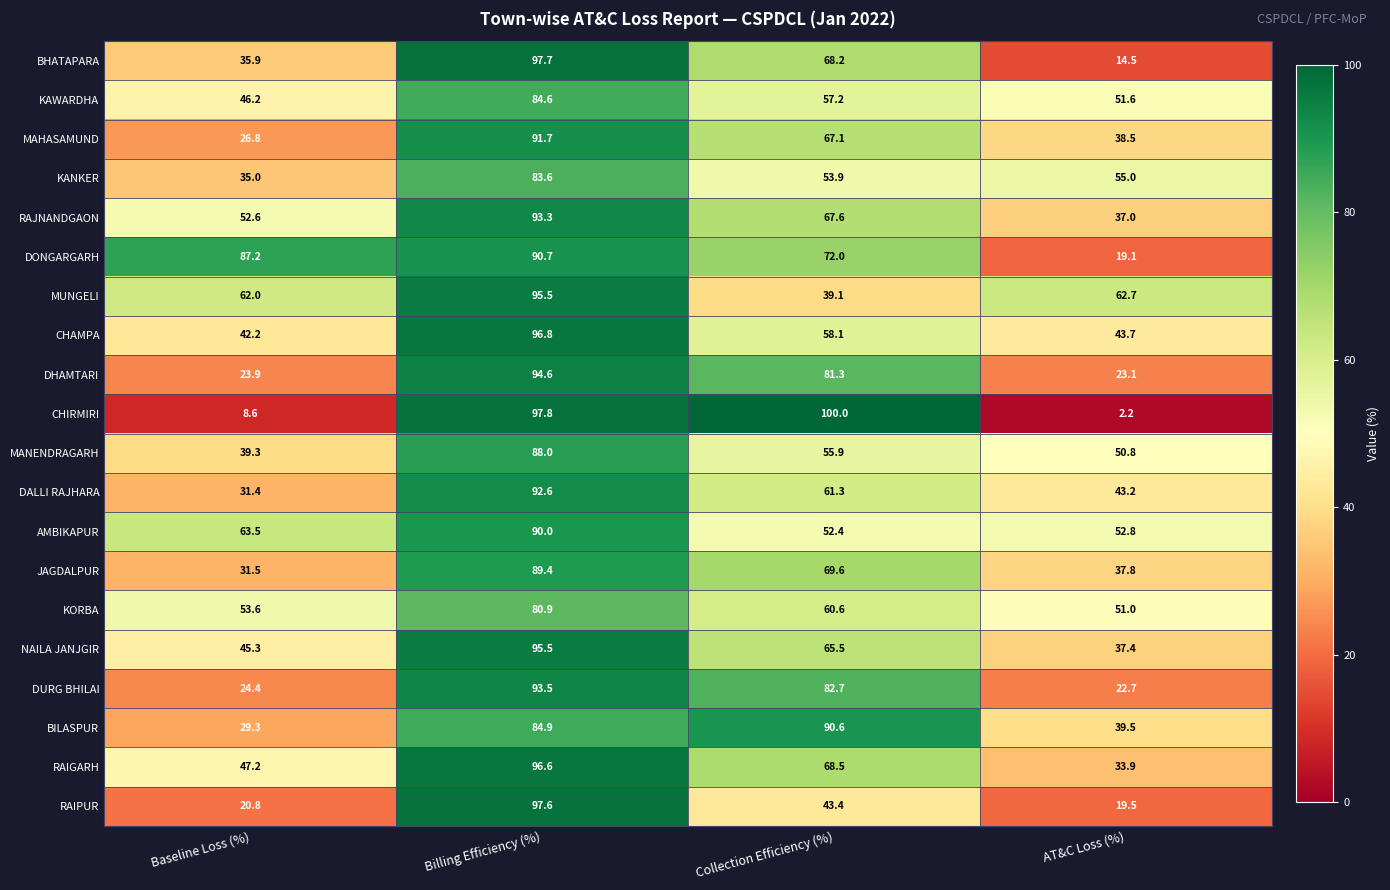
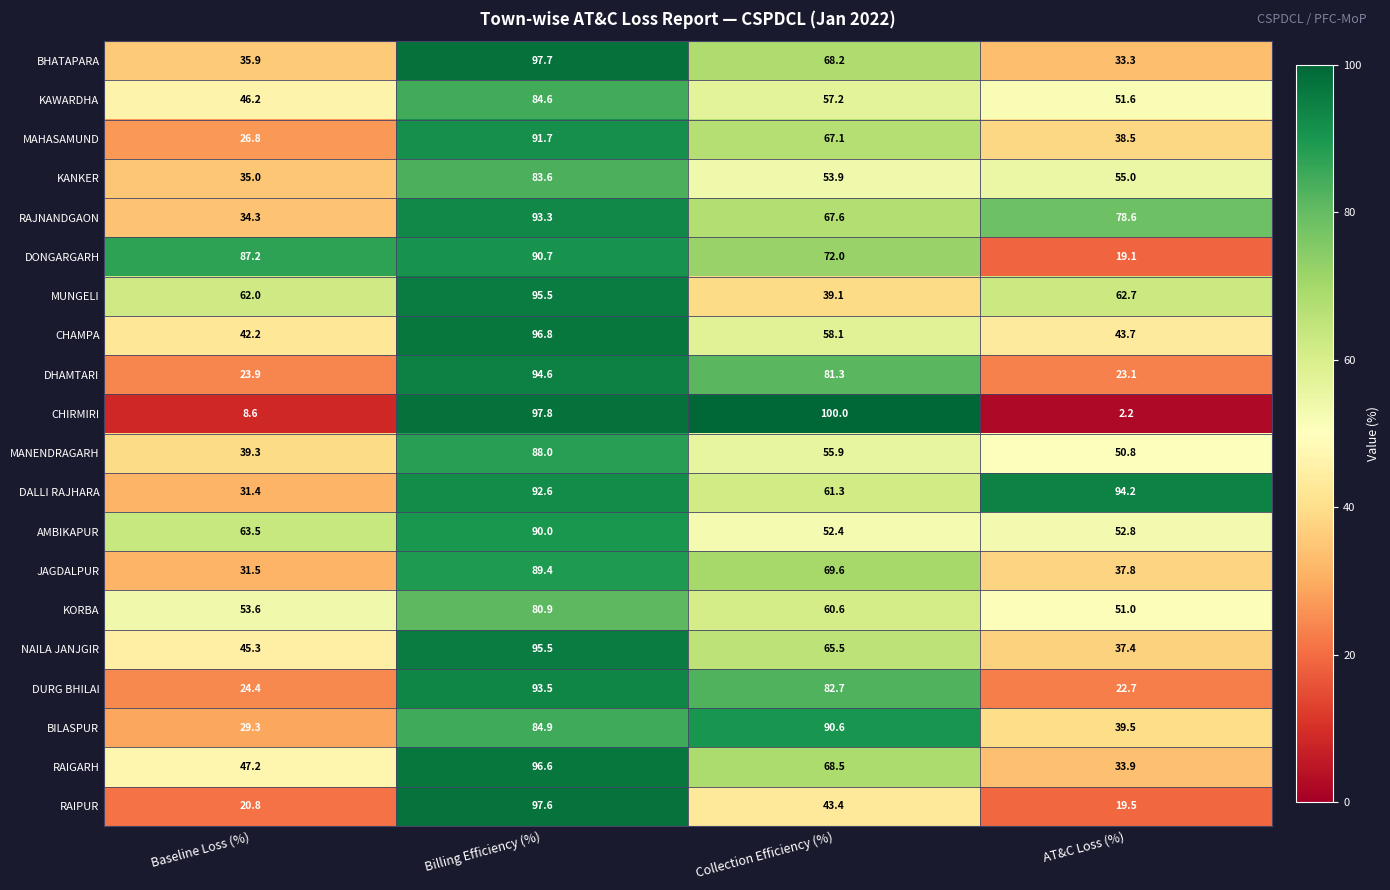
BHATAPARA, AT&C Loss (%): 14.5 -> 33.3
RAJNANDGAON, Baseline Loss (%): 52.6 -> 34.3
RAJNANDGAON, AT&C Loss (%): 37.0 -> 78.6
DALLI RAJHARA, AT&C Loss (%): 43.2 -> 94.2
